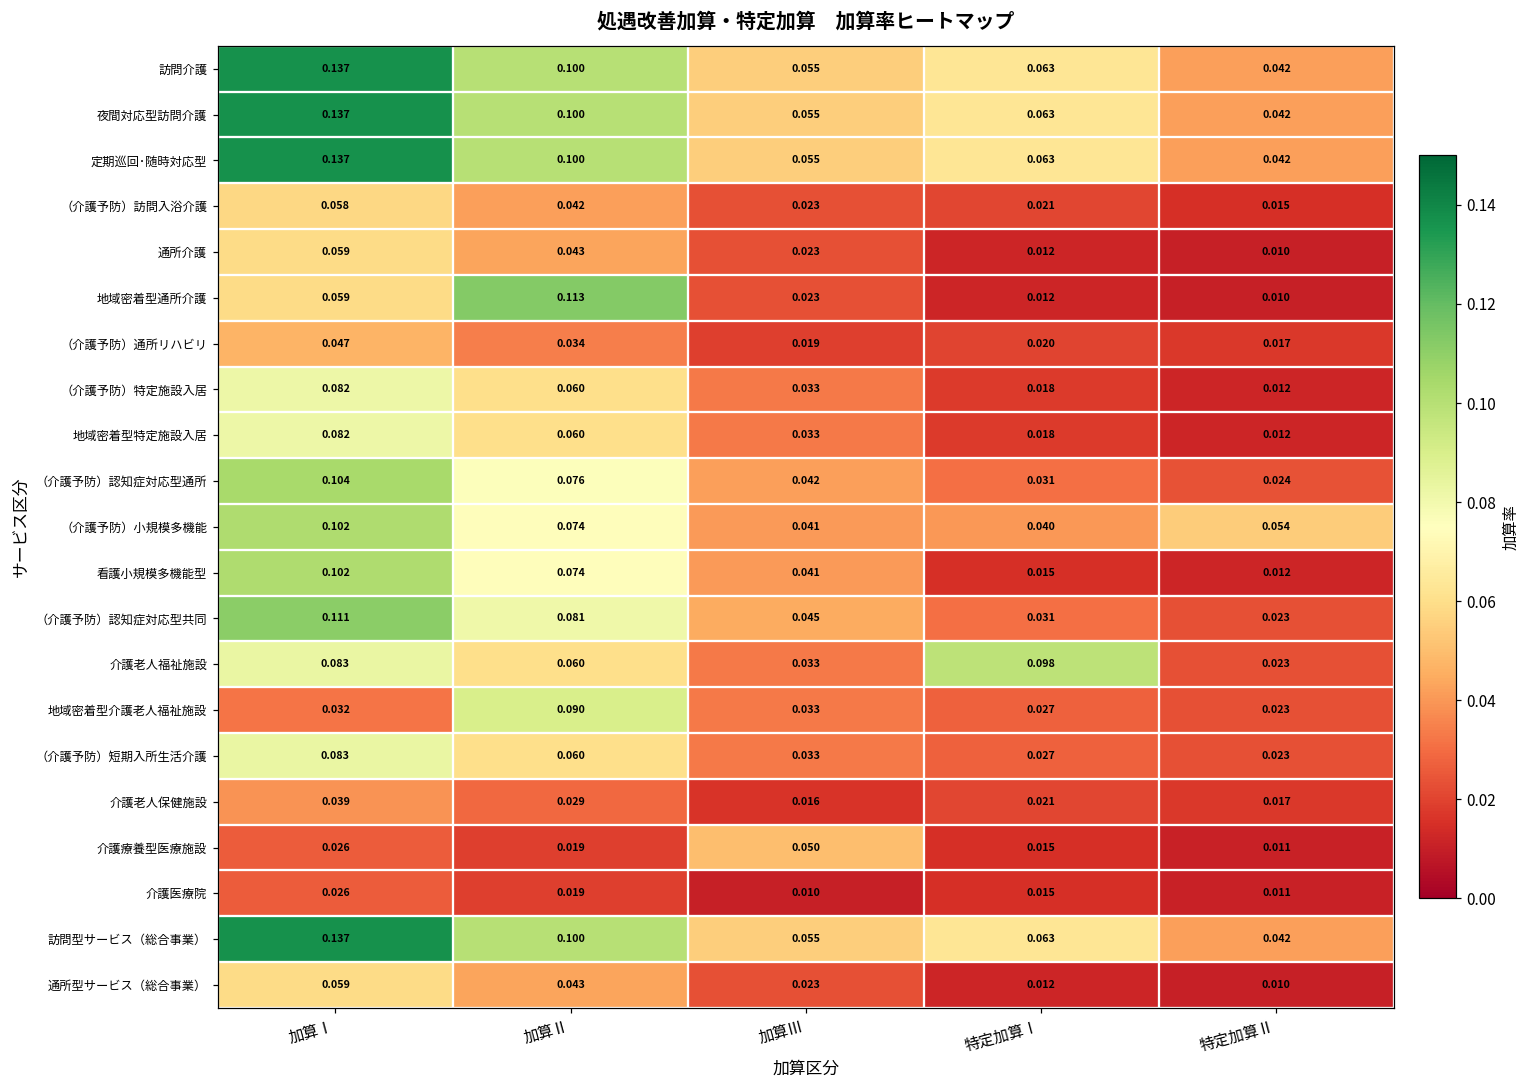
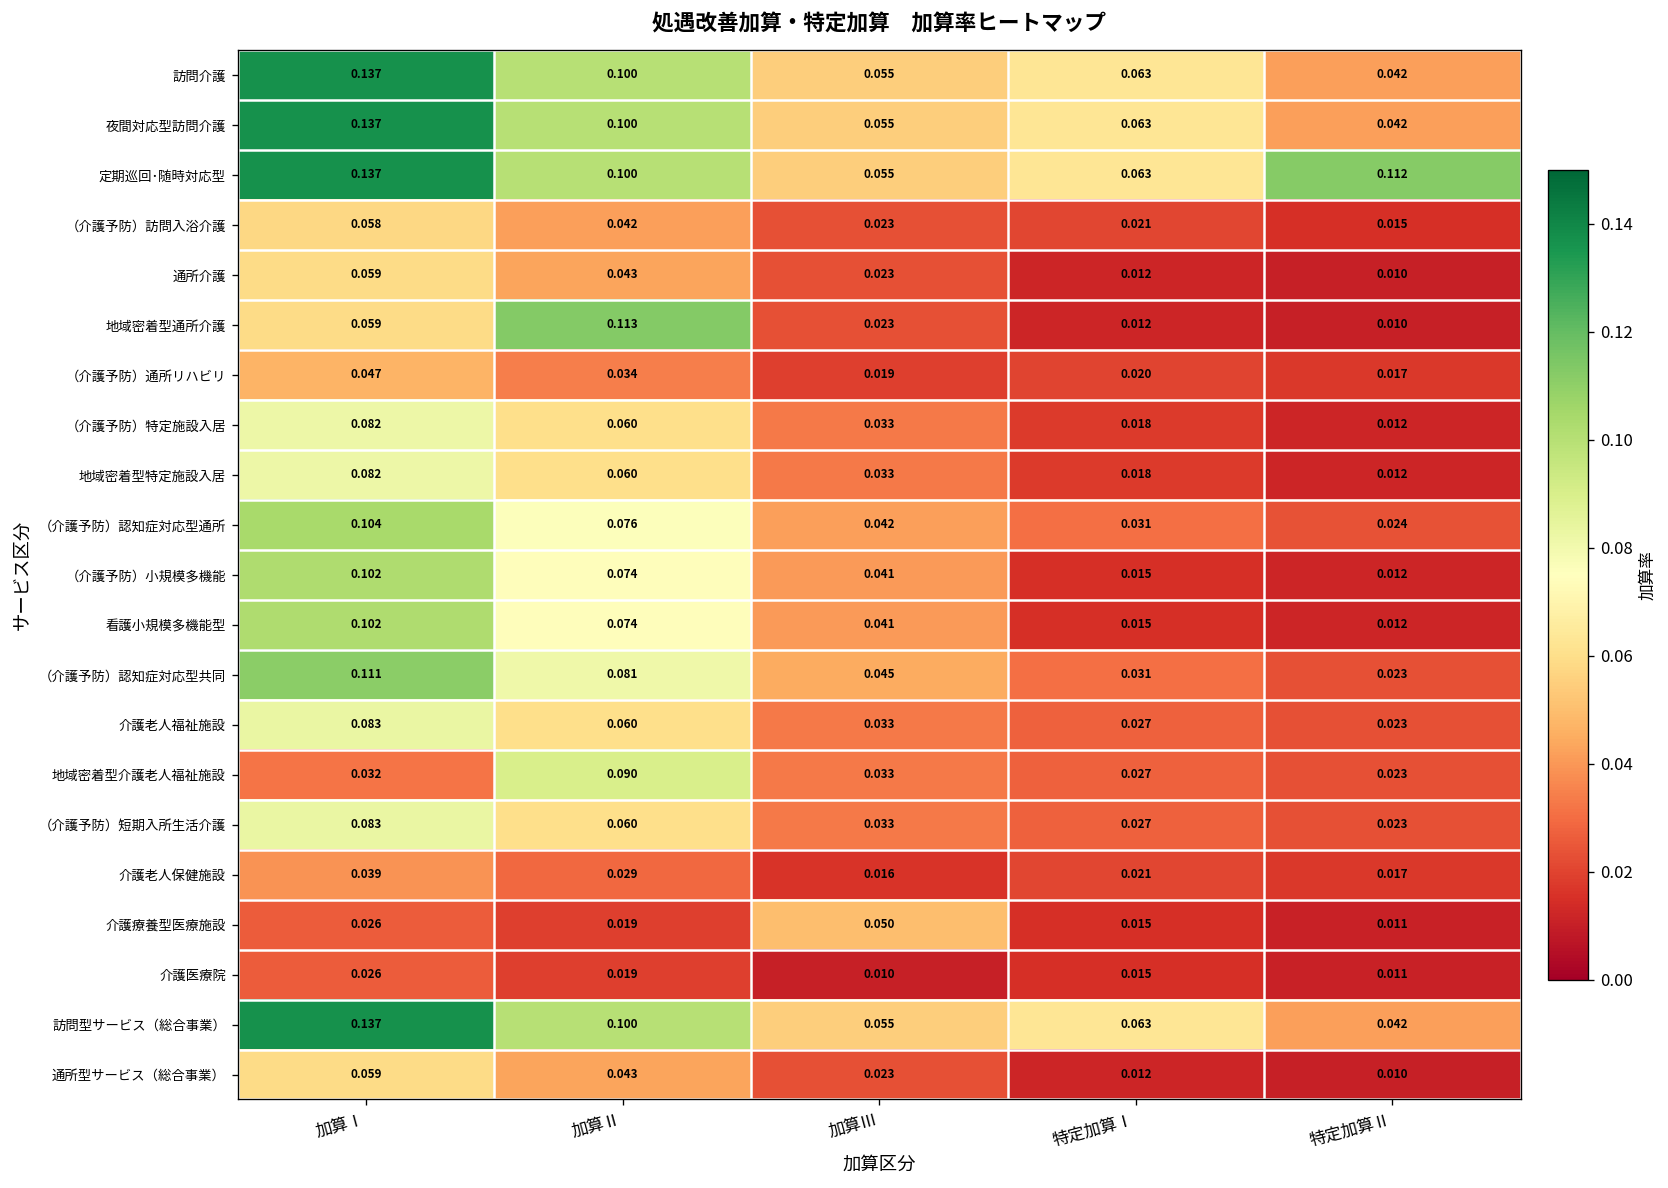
定期巡回･随時対応型, 特定加算Ⅱ: 0.042 -> 0.112
（介護予防）小規模多機能, 特定加算Ⅰ: 0.040 -> 0.015
（介護予防）小規模多機能, 特定加算Ⅱ: 0.054 -> 0.012
介護老人福祉施設, 特定加算Ⅰ: 0.098 -> 0.027
